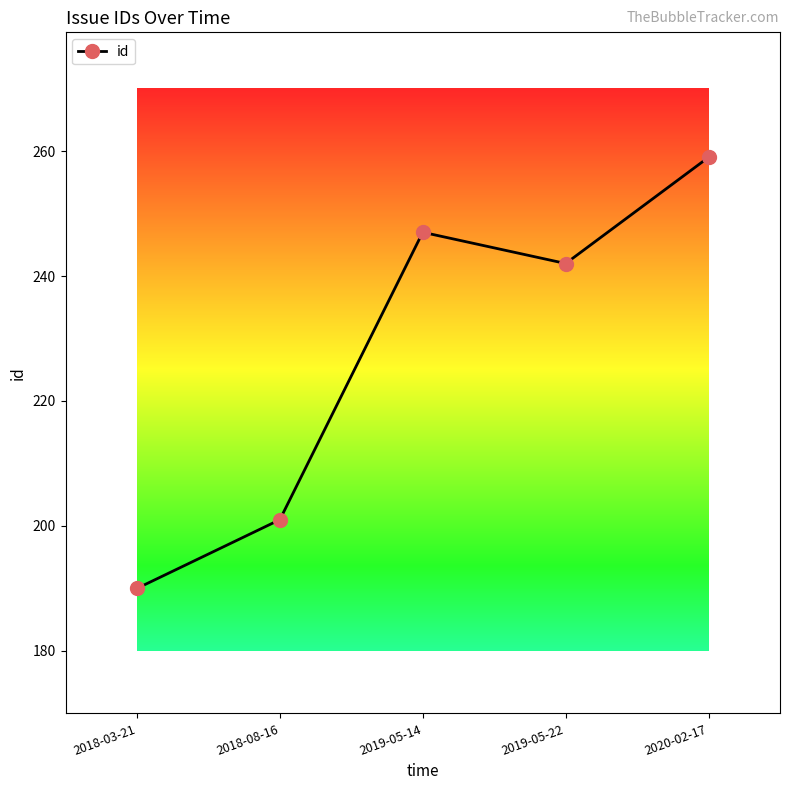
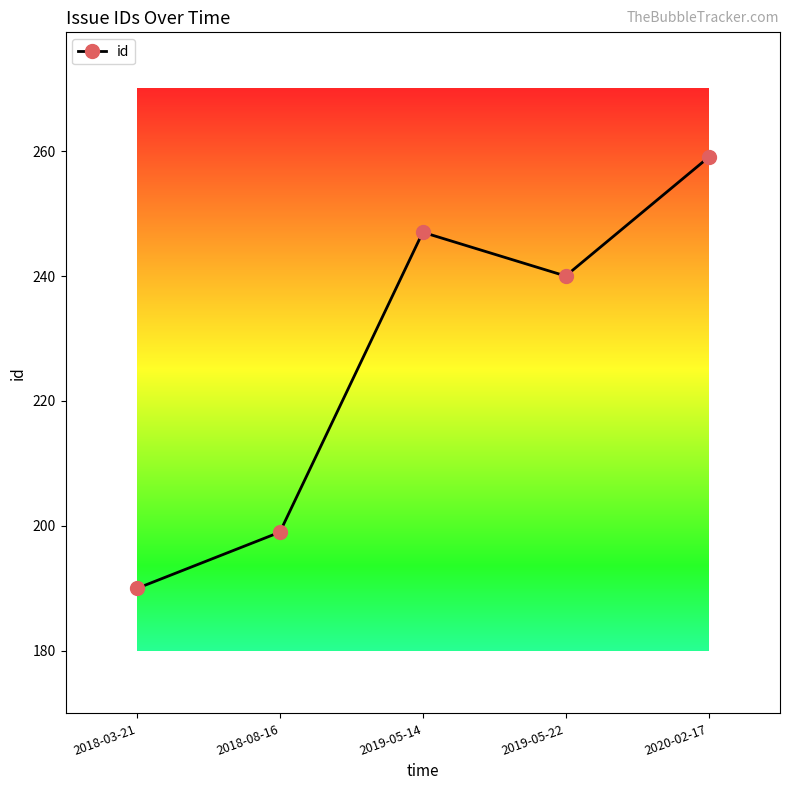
2018-08-16: 201 -> 199
2019-05-22: 242 -> 240
